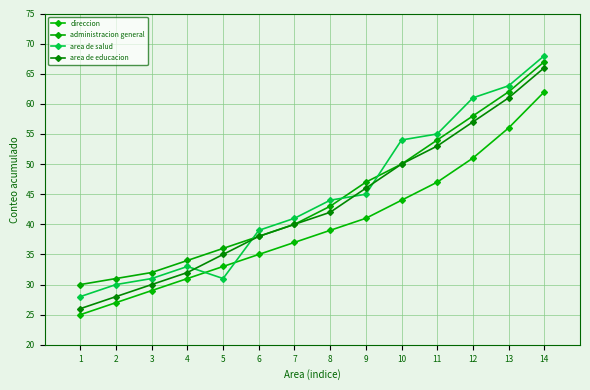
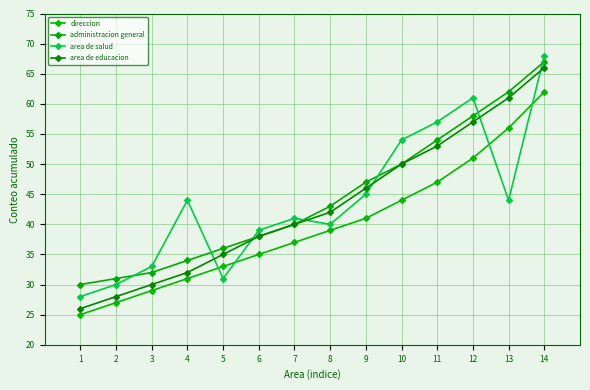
area de salud, 3: 31 -> 33
area de salud, 4: 33 -> 44
area de salud, 8: 44 -> 40
area de salud, 11: 55 -> 57
area de salud, 13: 63 -> 44
